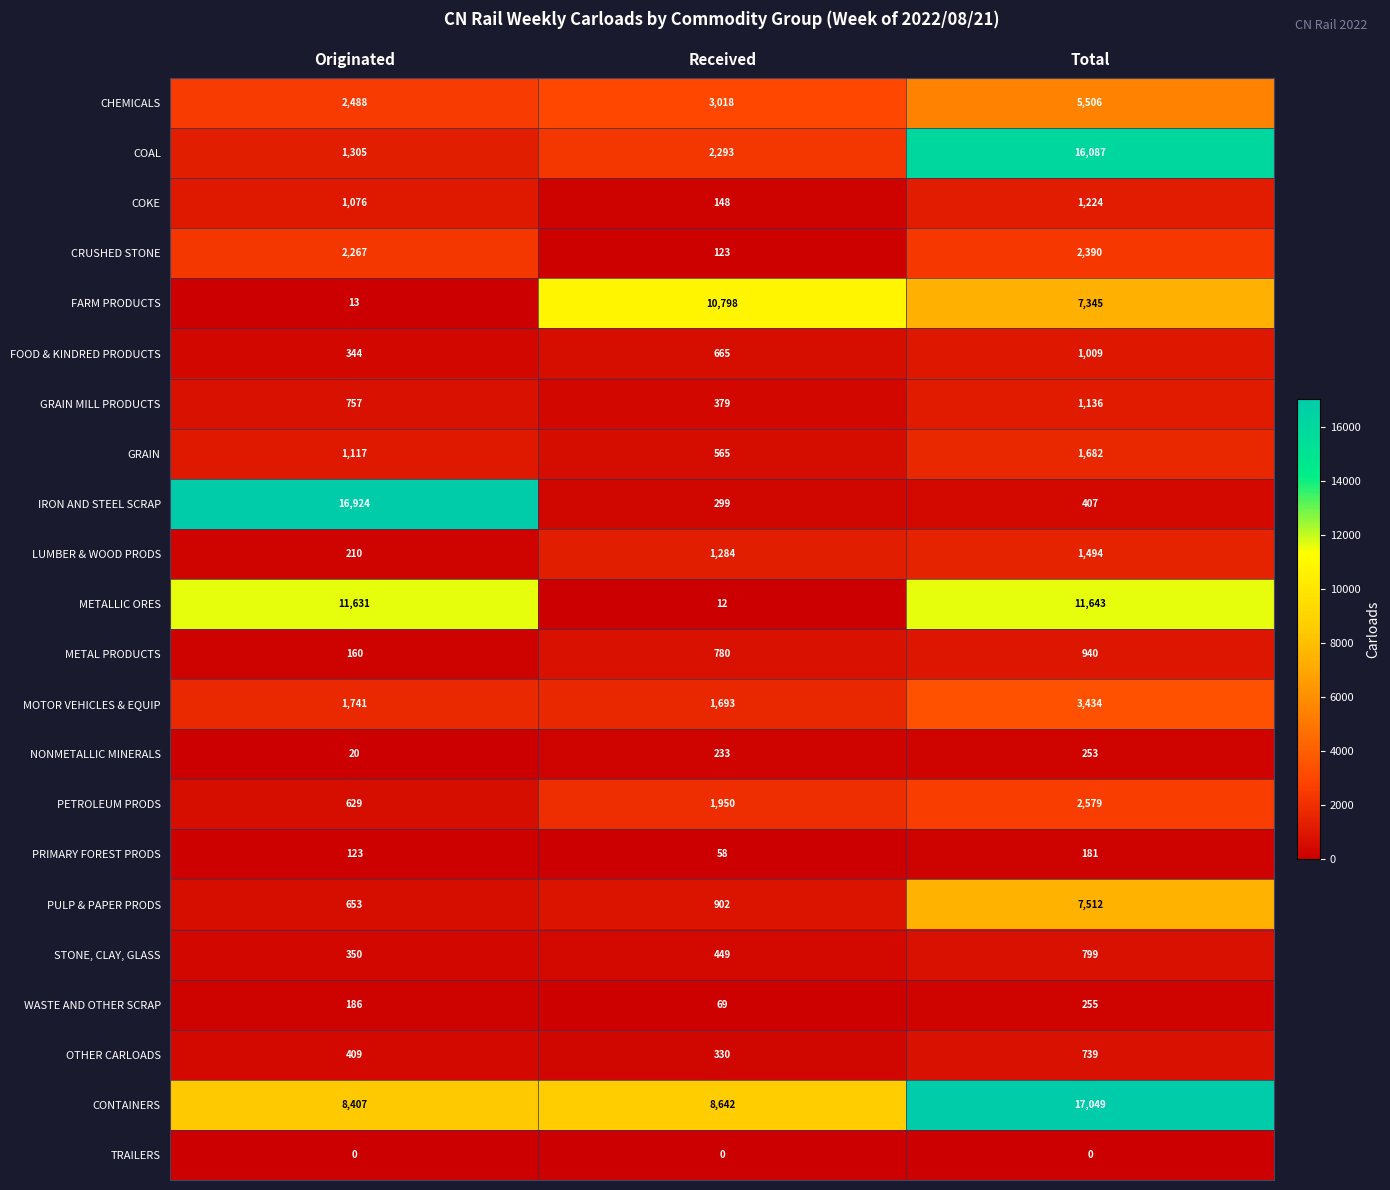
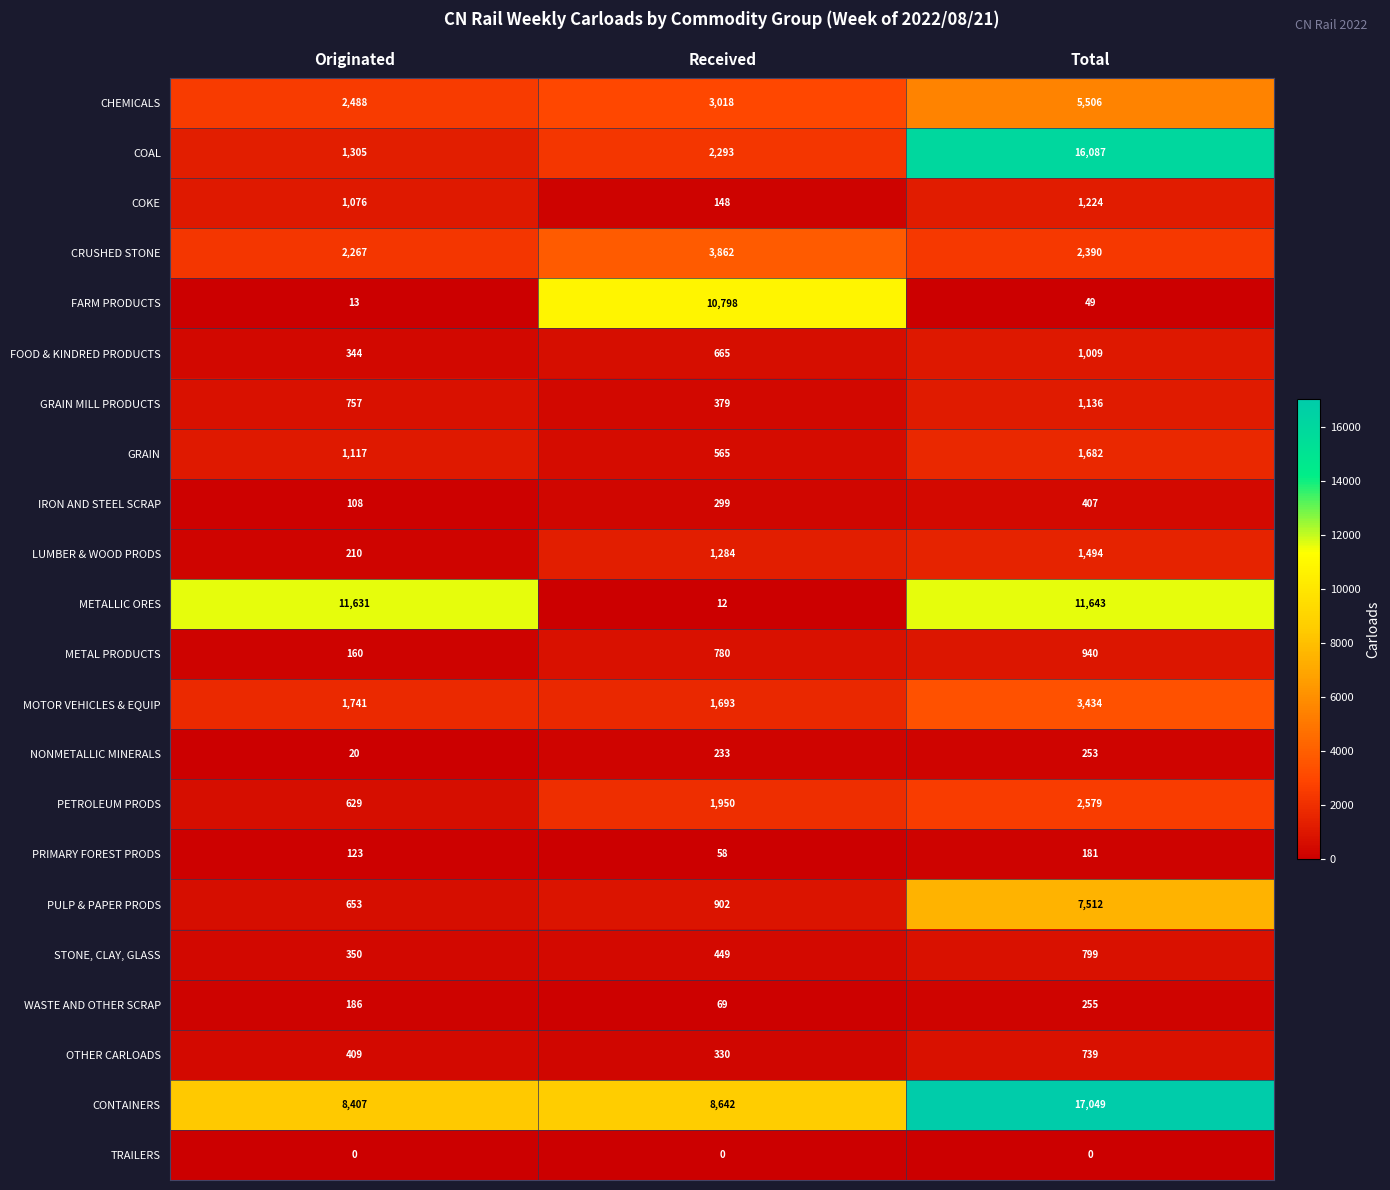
CRUSHED STONE, Received: 123 -> 3,862
FARM PRODUCTS, Total: 7,345 -> 49
IRON AND STEEL SCRAP, Originated: 16,924 -> 108
